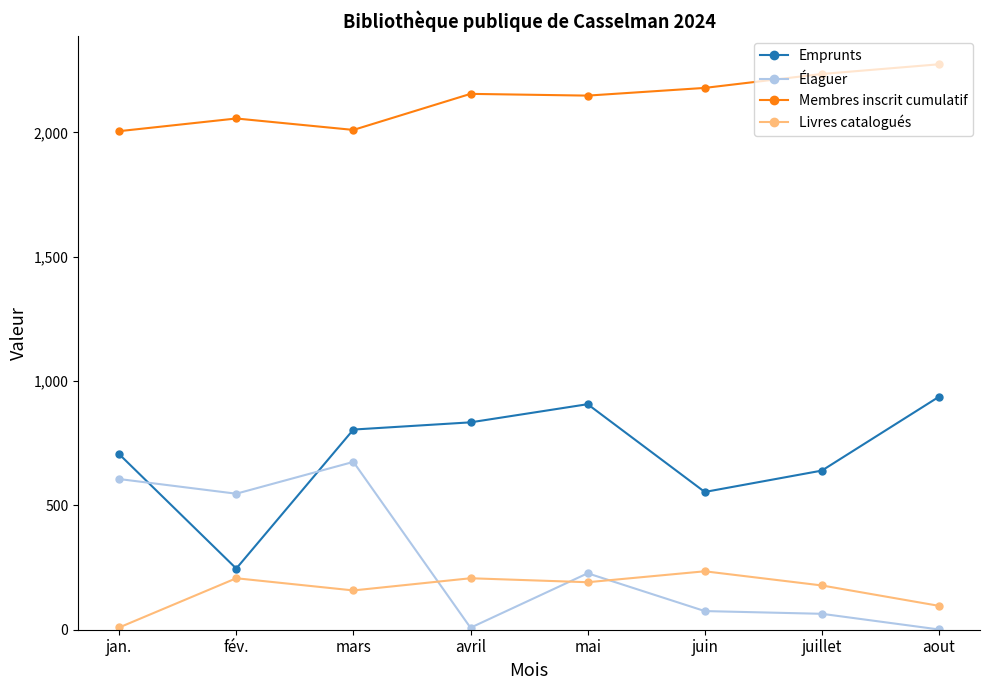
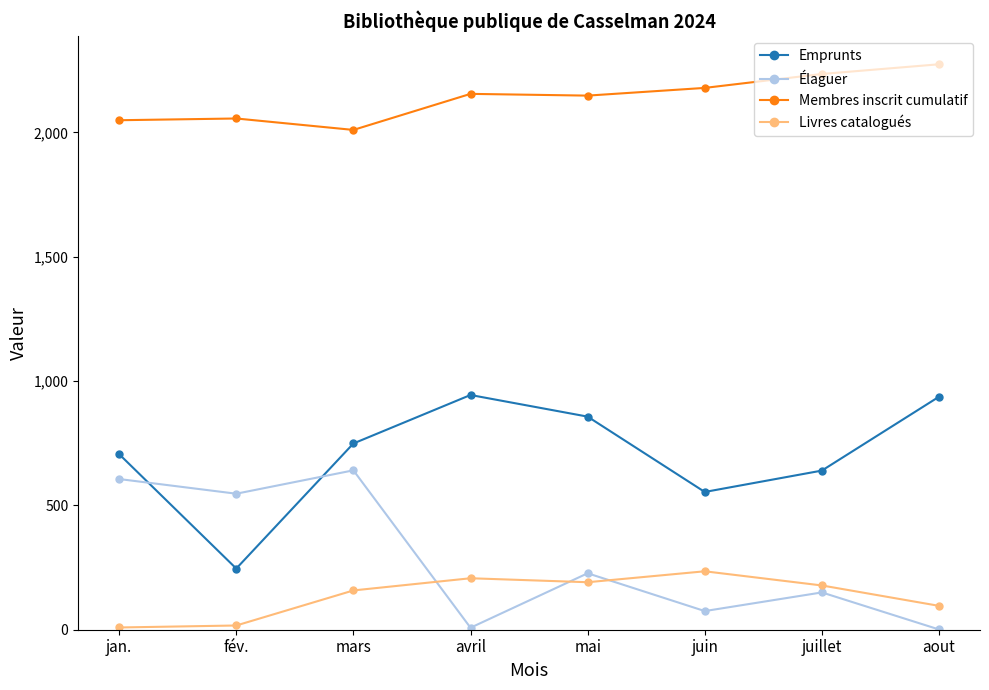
Membres inscrit cumulatif, jan.: 2,010 -> 2,050
Livres catalogués, fév.: 210 -> 20
Emprunts, mars: 810 -> 750
Élaguer, mars: 680 -> 640
Emprunts, avril: 830 -> 940
Emprunts, mai: 910 -> 860
Élaguer, juillet: 60 -> 150
